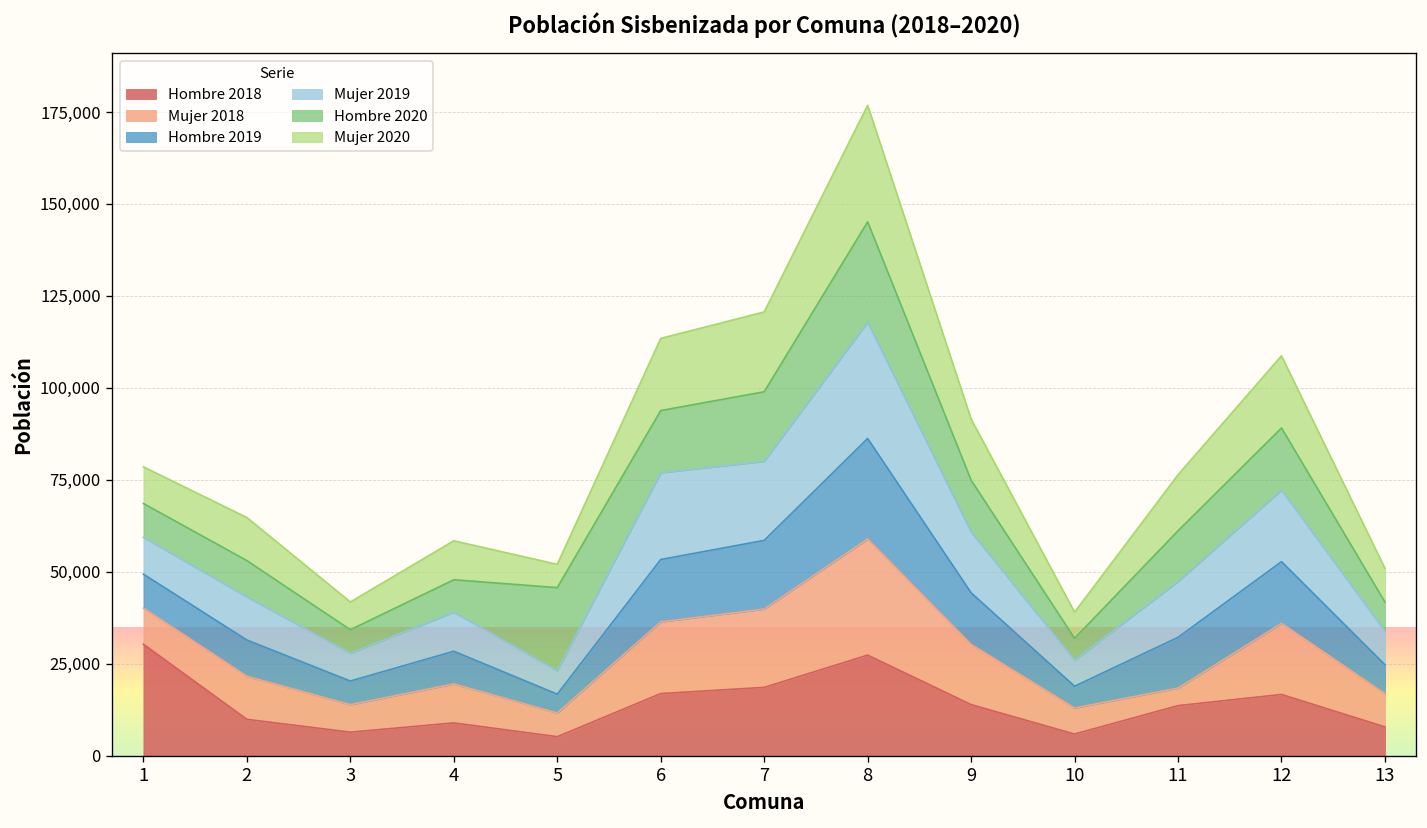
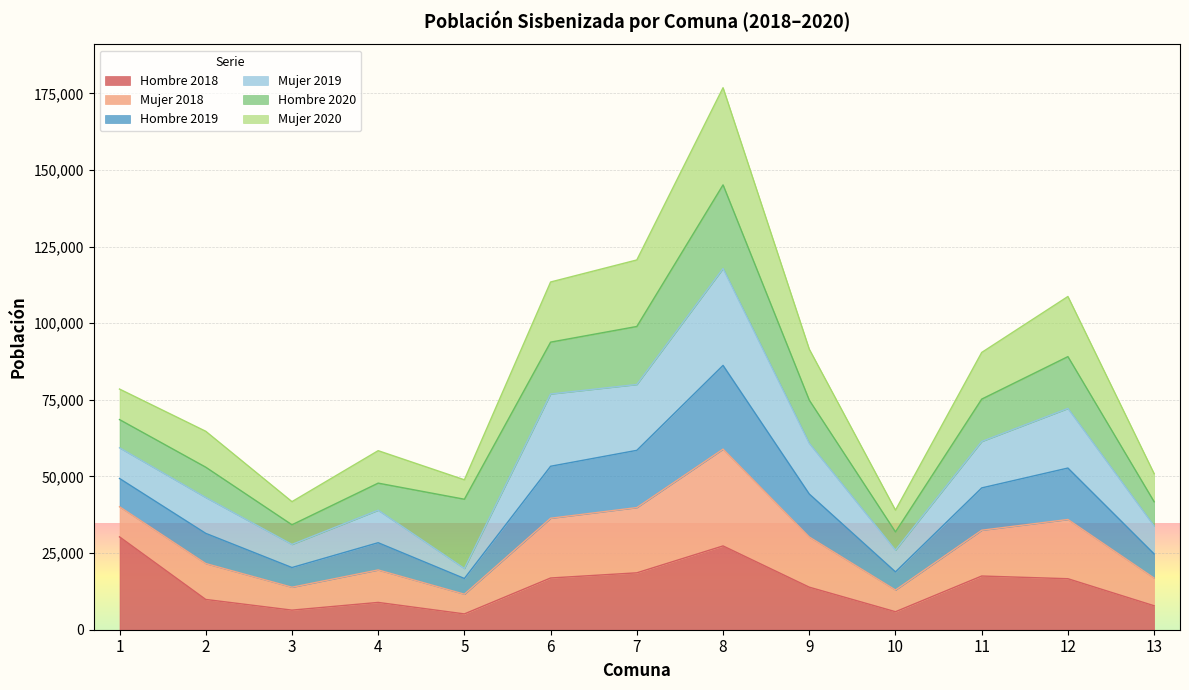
Mujer 2019, 5: 6,000 -> 3,000
Hombre 2018, 11: 14,000 -> 18,000
Mujer 2018, 11: 5,000 -> 15,000
